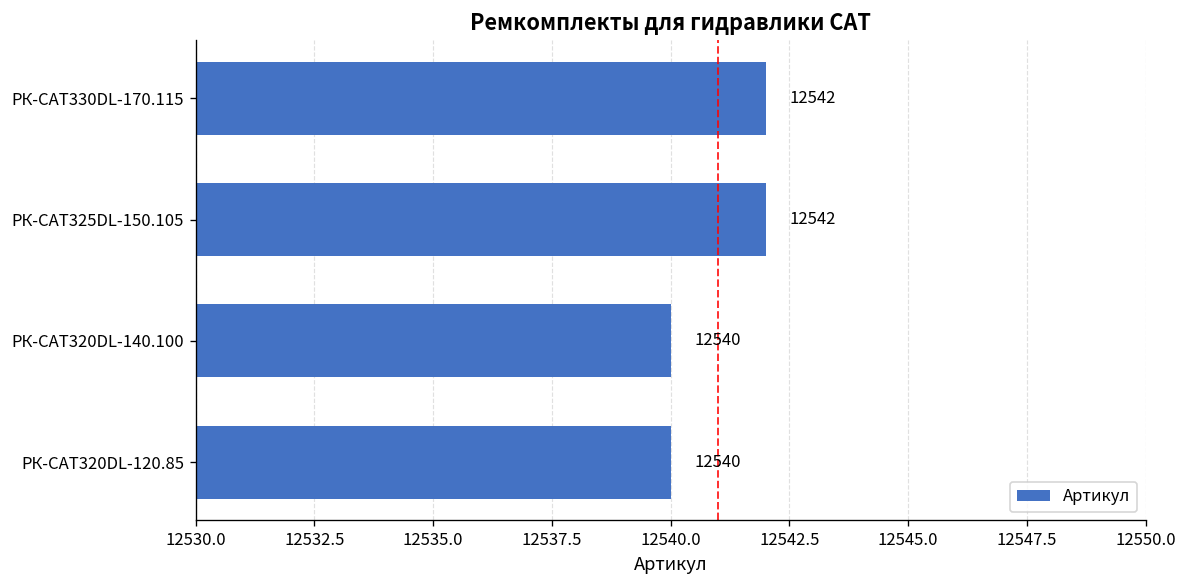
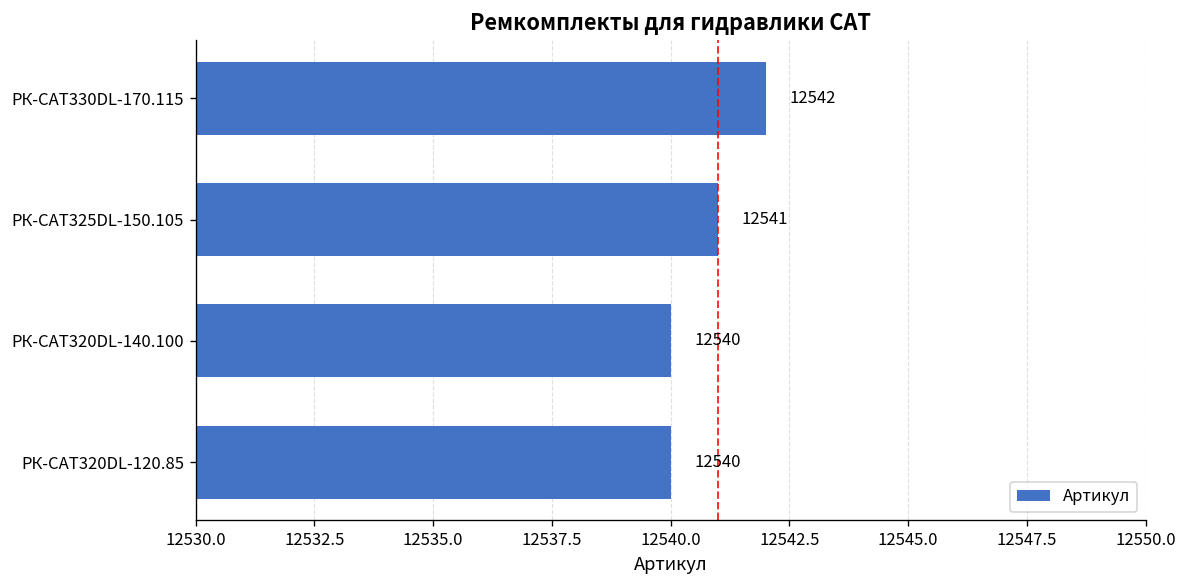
РК-CAT325DL-150.105: 12542 -> 12541
